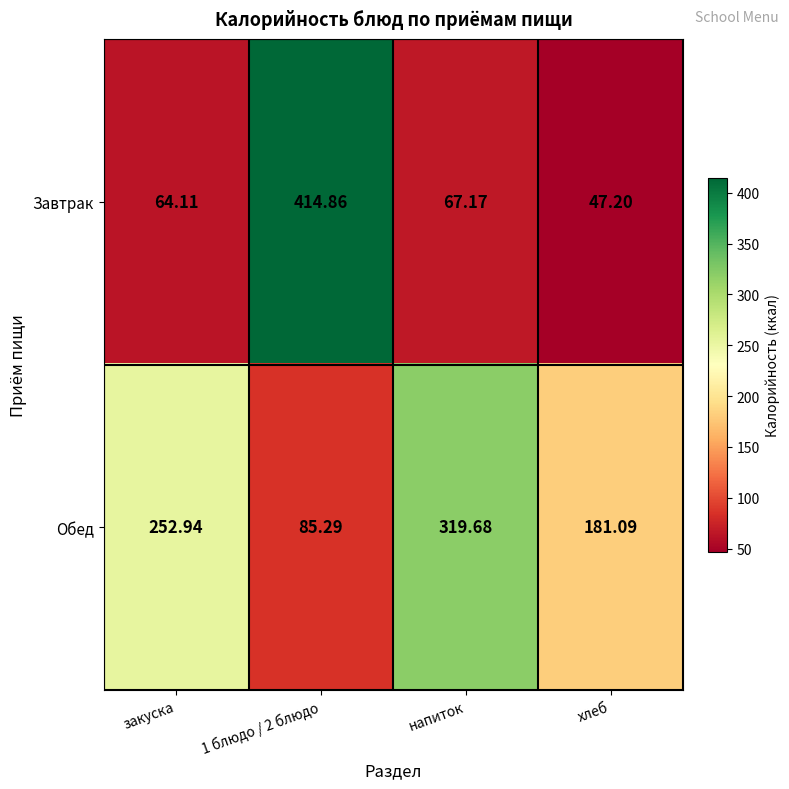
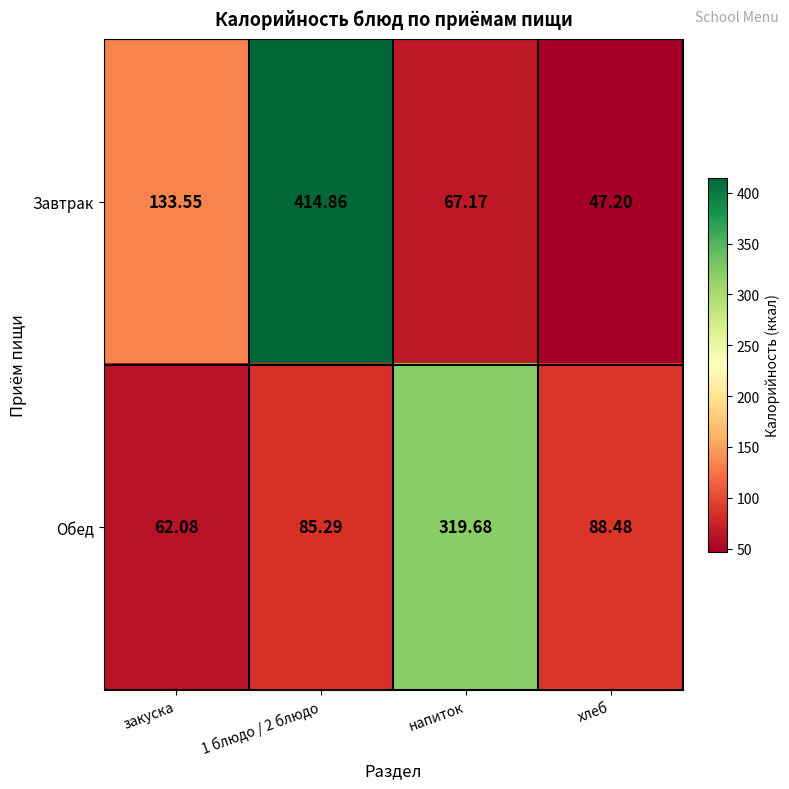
Завтрак, закуска: 64.11 -> 133.55
Обед, закуска: 252.94 -> 62.08
Обед, хлеб: 181.09 -> 88.48
